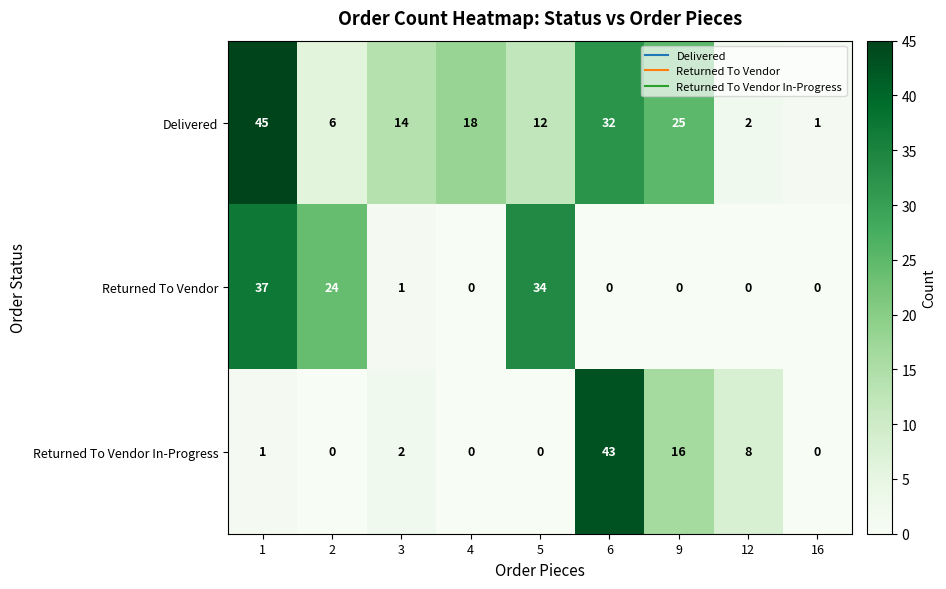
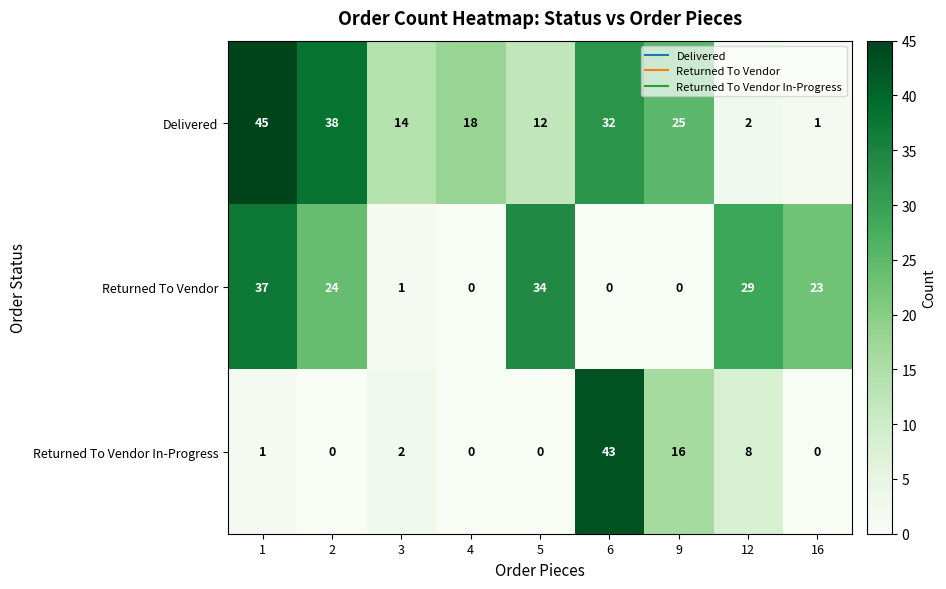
Delivered, 2: 6 -> 38
Returned To Vendor, 12: 0 -> 29
Returned To Vendor, 16: 0 -> 23
